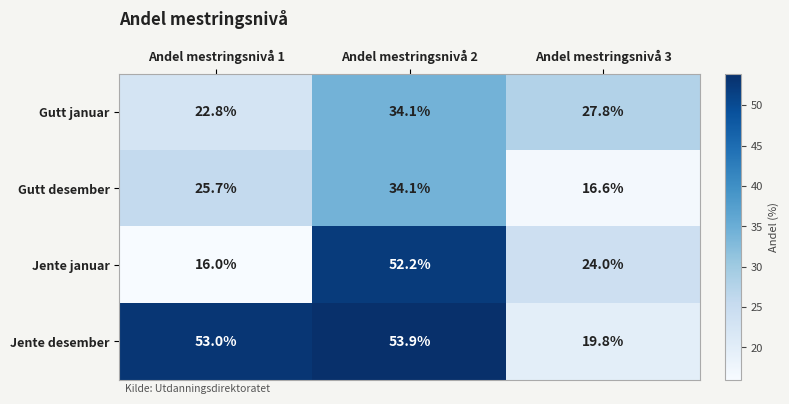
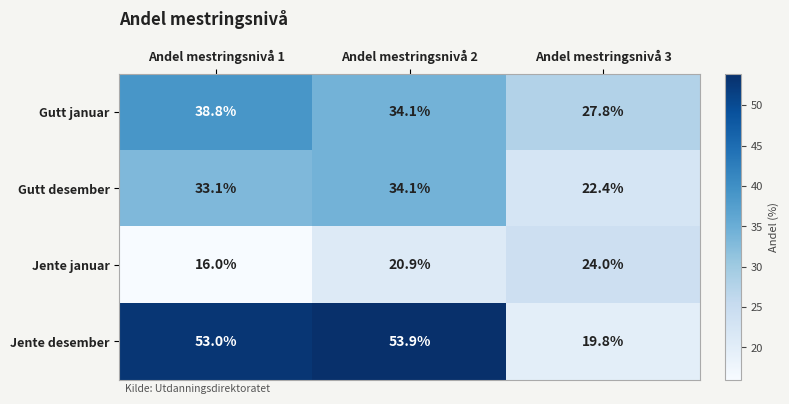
Gutt januar, Andel mestringsnivå 1: 22.8% -> 38.8%
Gutt desember, Andel mestringsnivå 1: 25.7% -> 33.1%
Gutt desember, Andel mestringsnivå 3: 16.6% -> 22.4%
Jente januar, Andel mestringsnivå 2: 52.2% -> 20.9%
